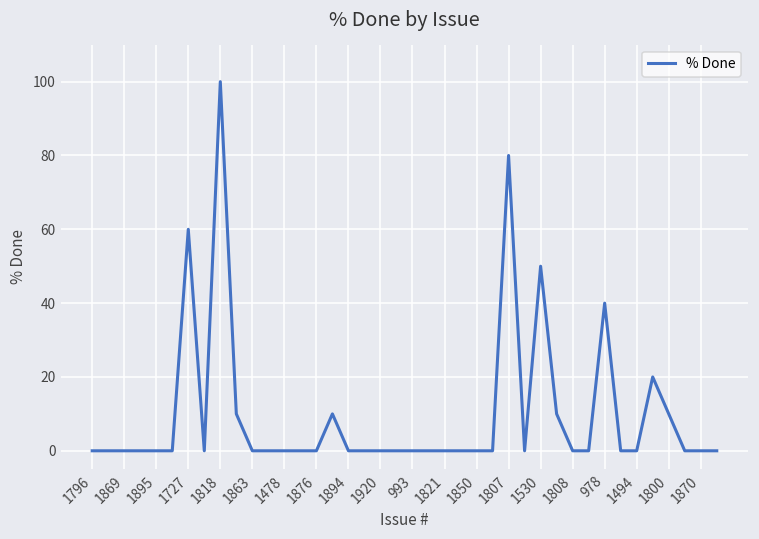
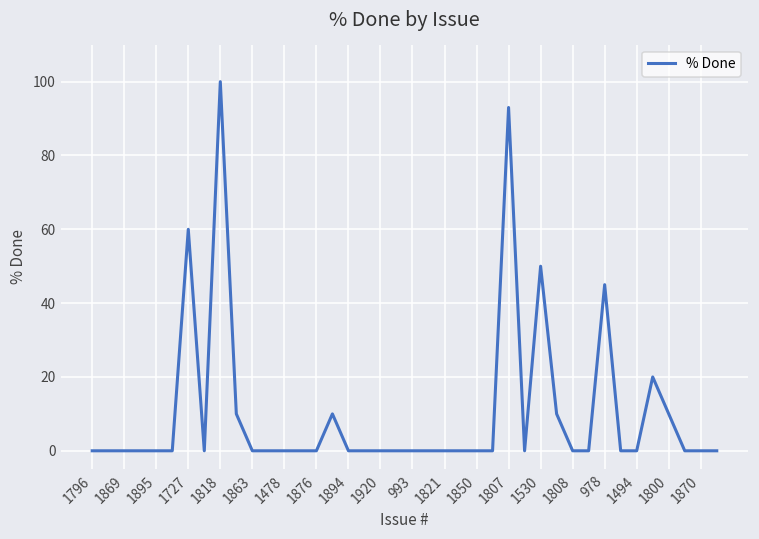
1807: 80 -> 93
978: 40 -> 45
